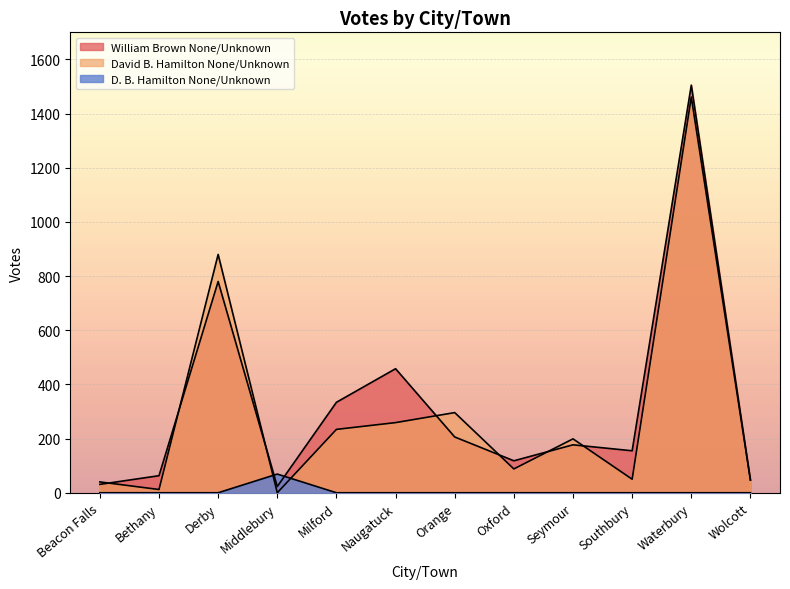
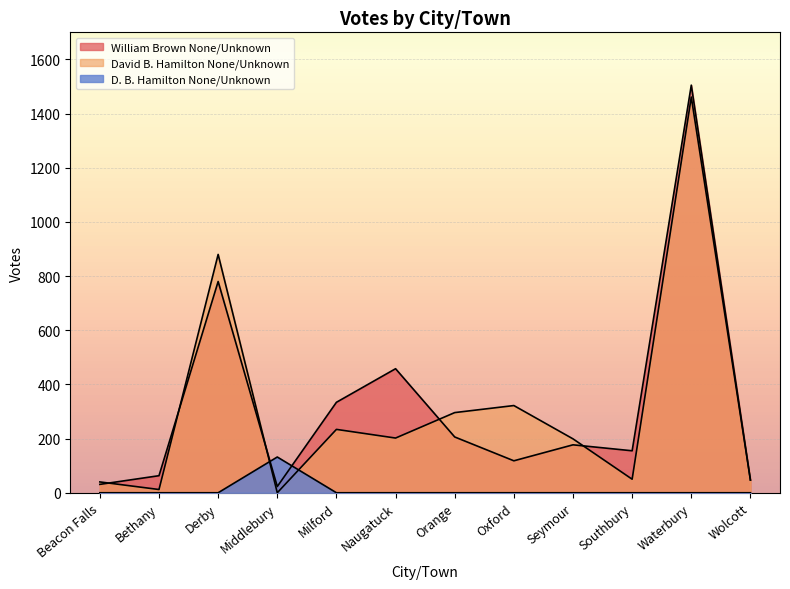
D. B. Hamilton None/Unknown, Middlebury: 70 -> 130
David B. Hamilton None/Unknown, Naugatuck: 260 -> 200
David B. Hamilton None/Unknown, Oxford: 90 -> 320
